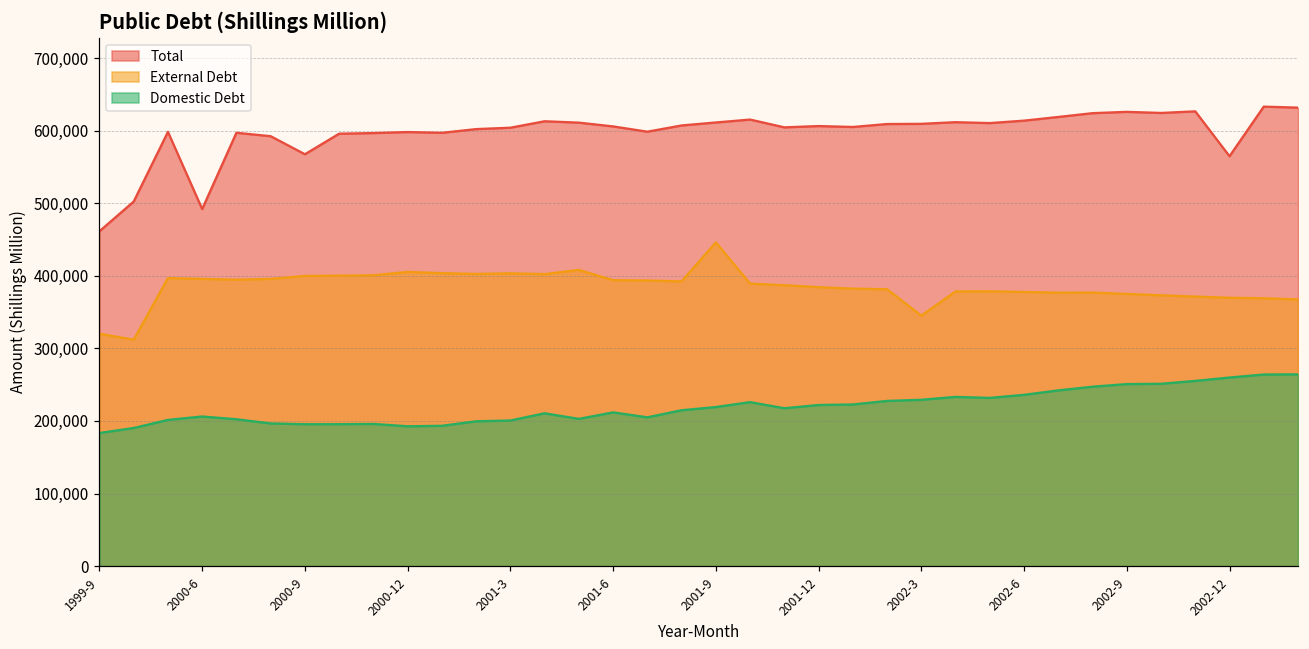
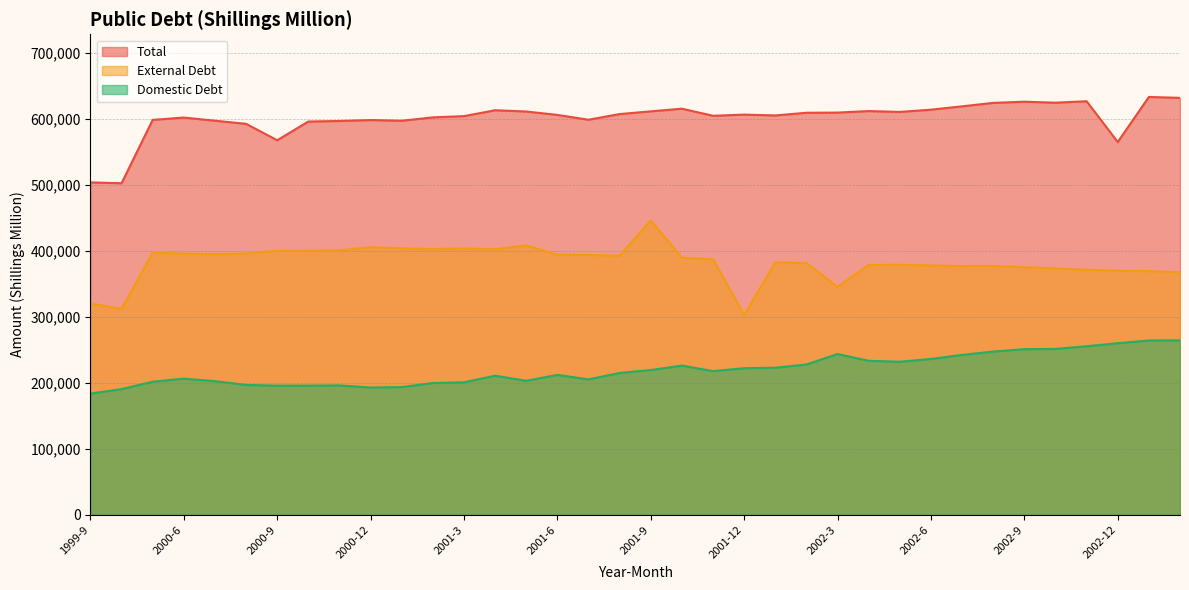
Total, 1999-9: 460,000 -> 500,000
Total, 2000-6: 490,000 -> 600,000
External Debt, 2001-12: 380,000 -> 300,000
Domestic Debt, 2002-3: 230,000 -> 240,000
